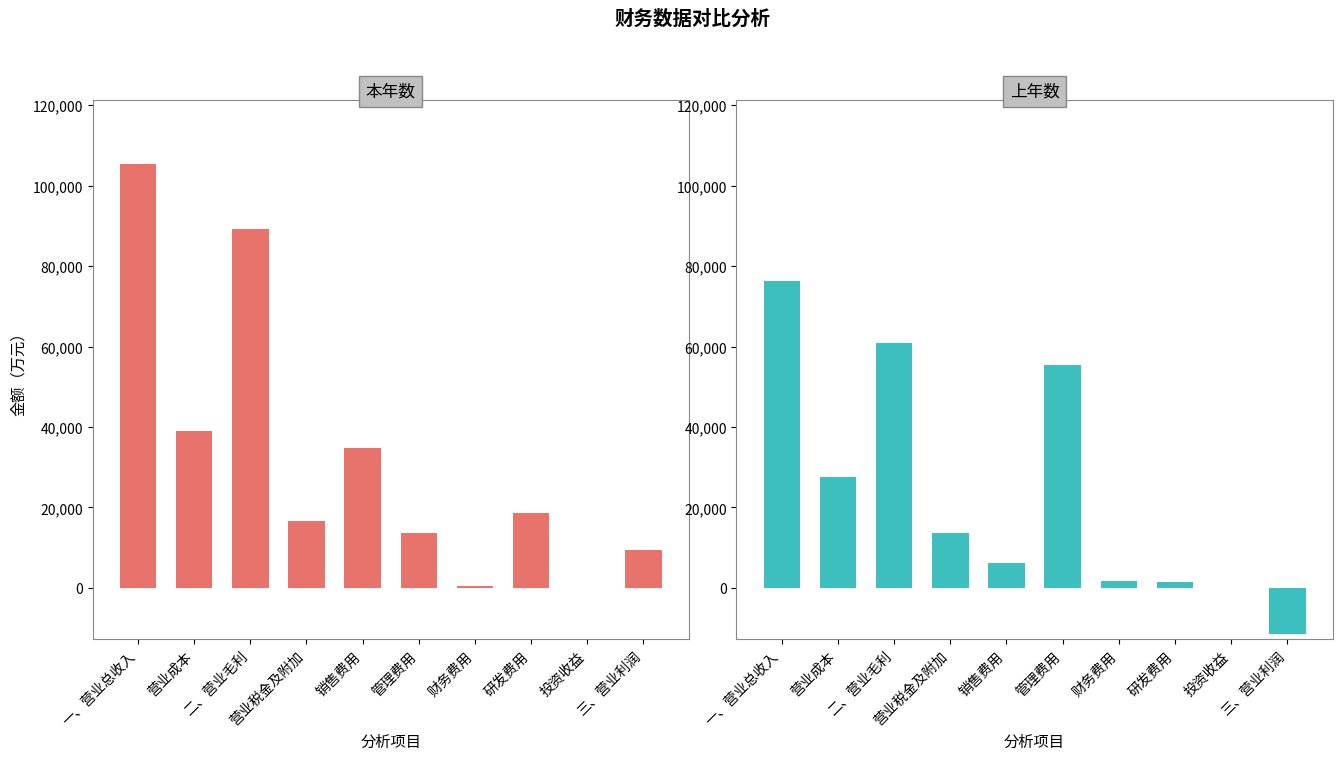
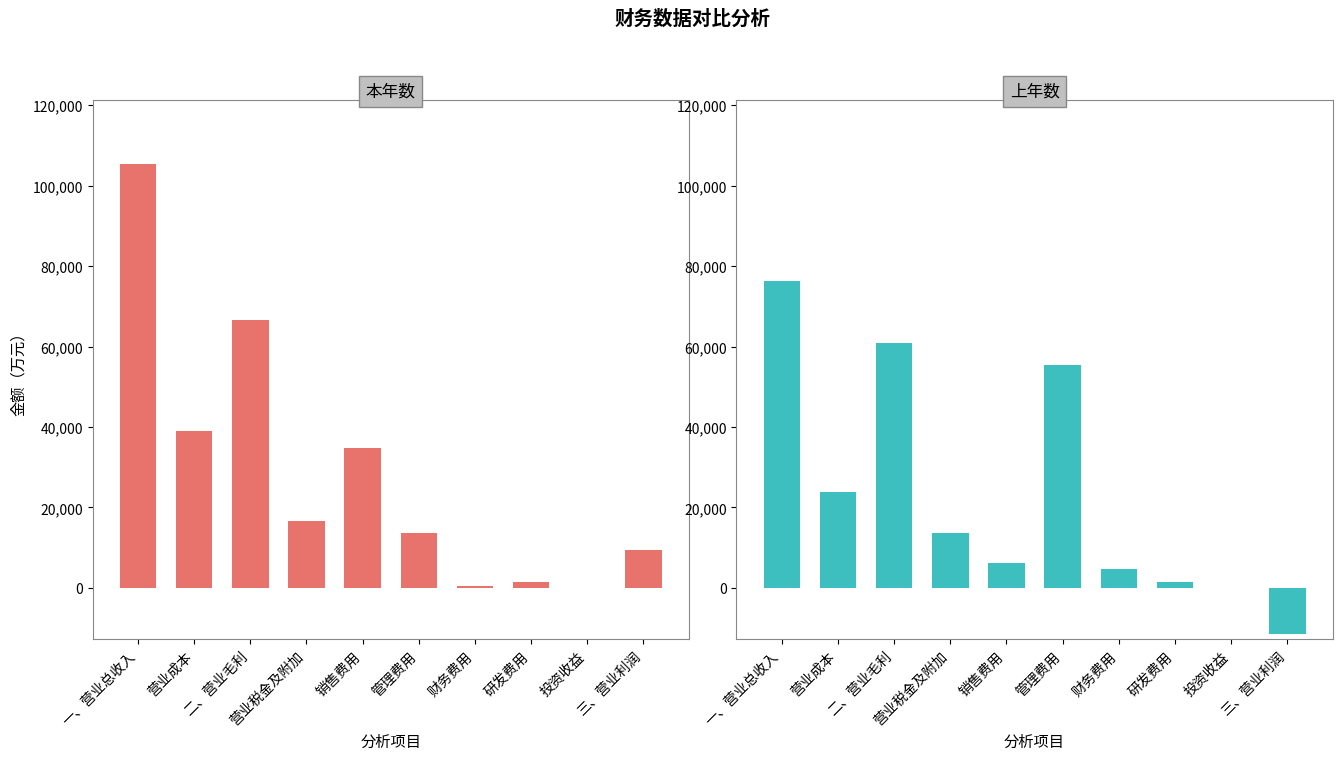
本年数, 二、营业毛利: 89,000 -> 66,000
本年数, 研发费用: 19,000 -> 1,000
上年数, 营业成本: 27,000 -> 24,000
上年数, 财务费用: 2,000 -> 5,000
